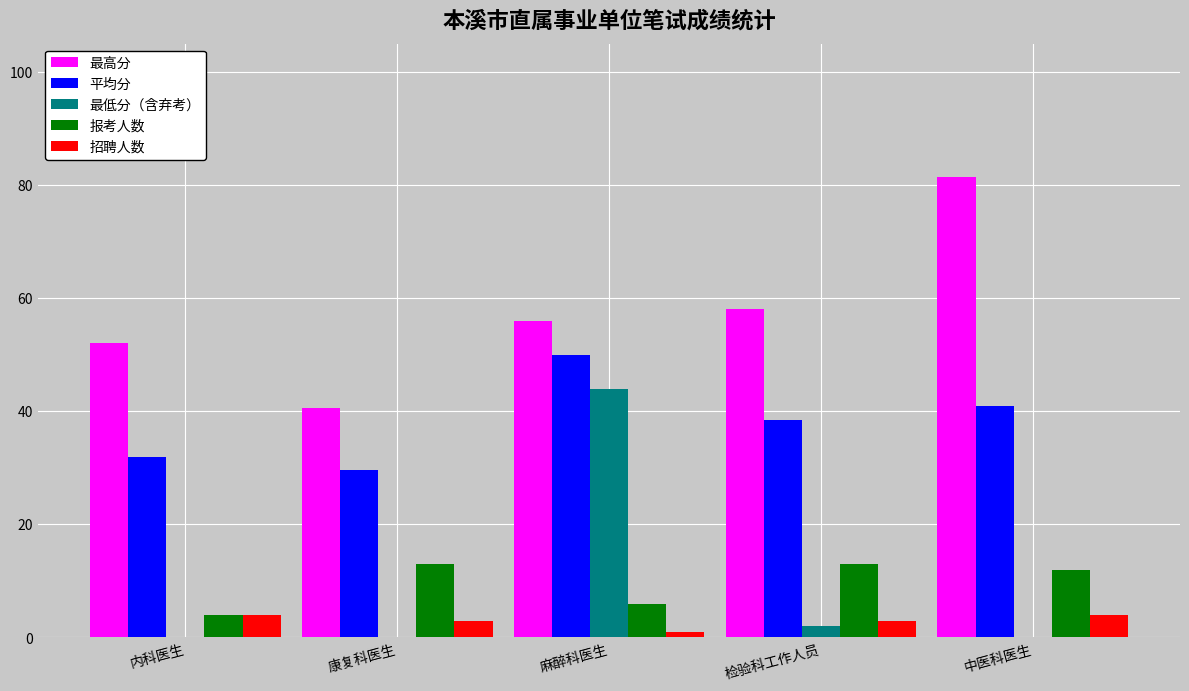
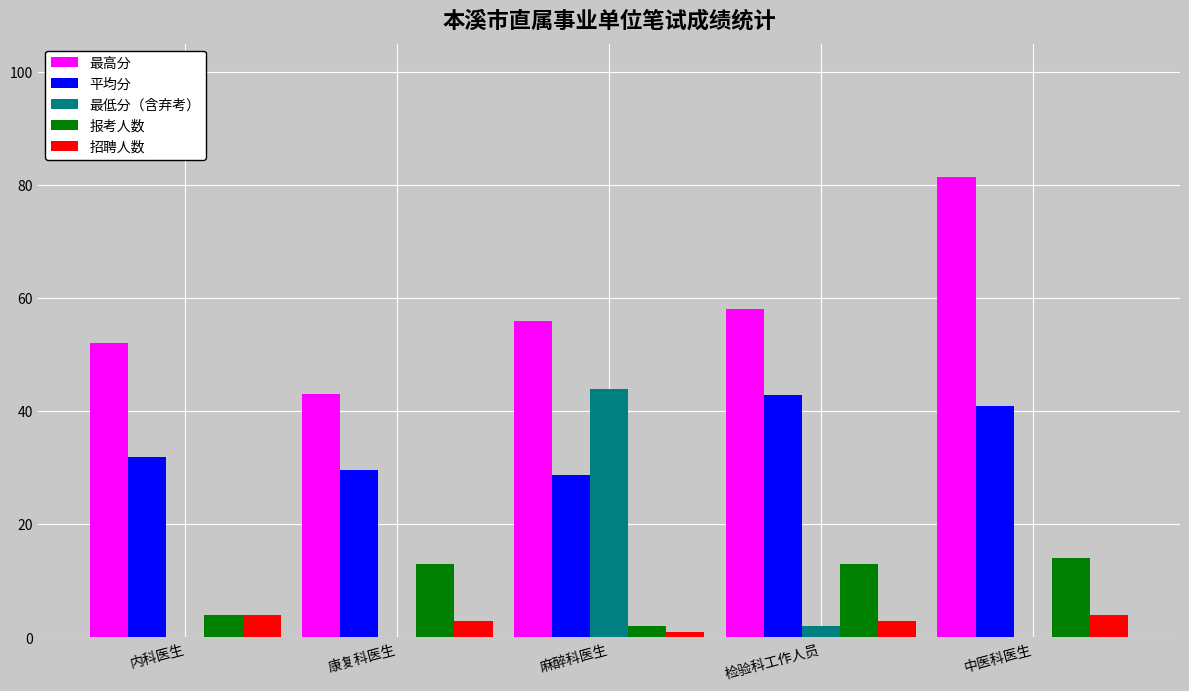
最高分, 康复科医生: 41 -> 43
平均分, 麻醉科医生: 50 -> 29
报考人数, 麻醉科医生: 6 -> 2
平均分, 检验科工作人员: 39 -> 43
报考人数, 中医科医生: 12 -> 14
